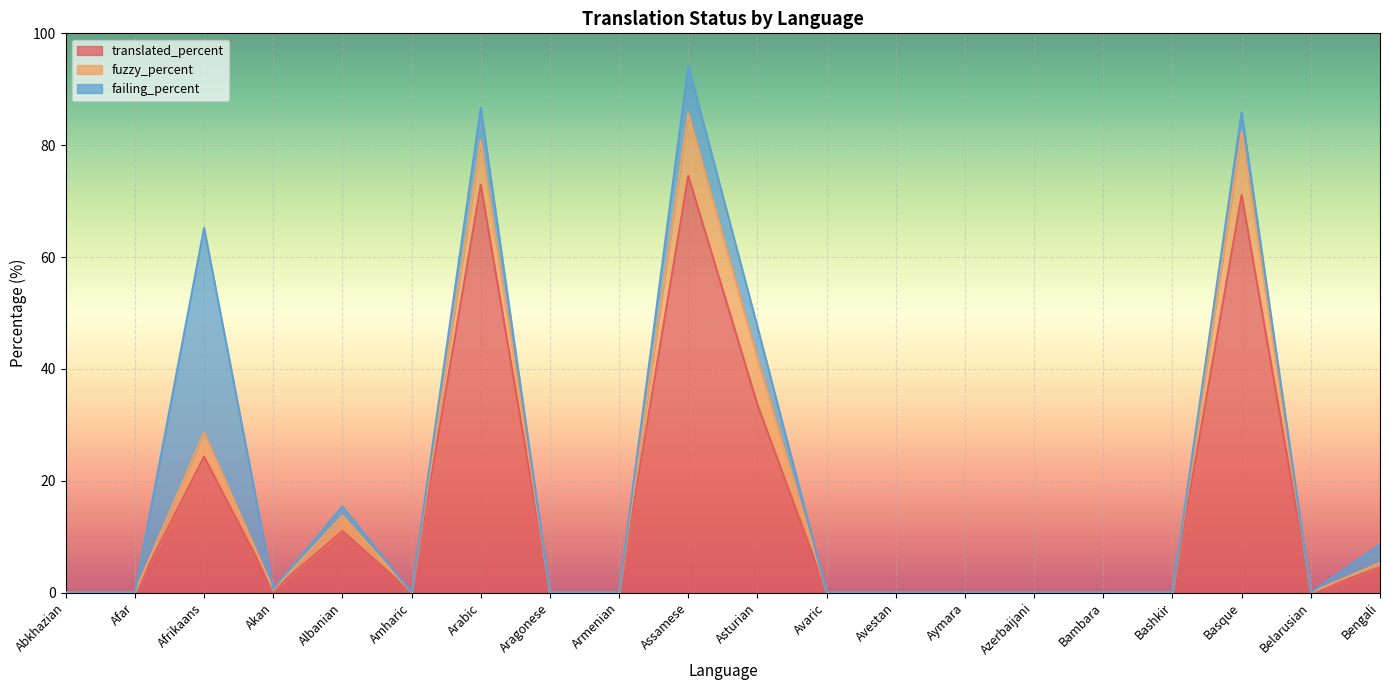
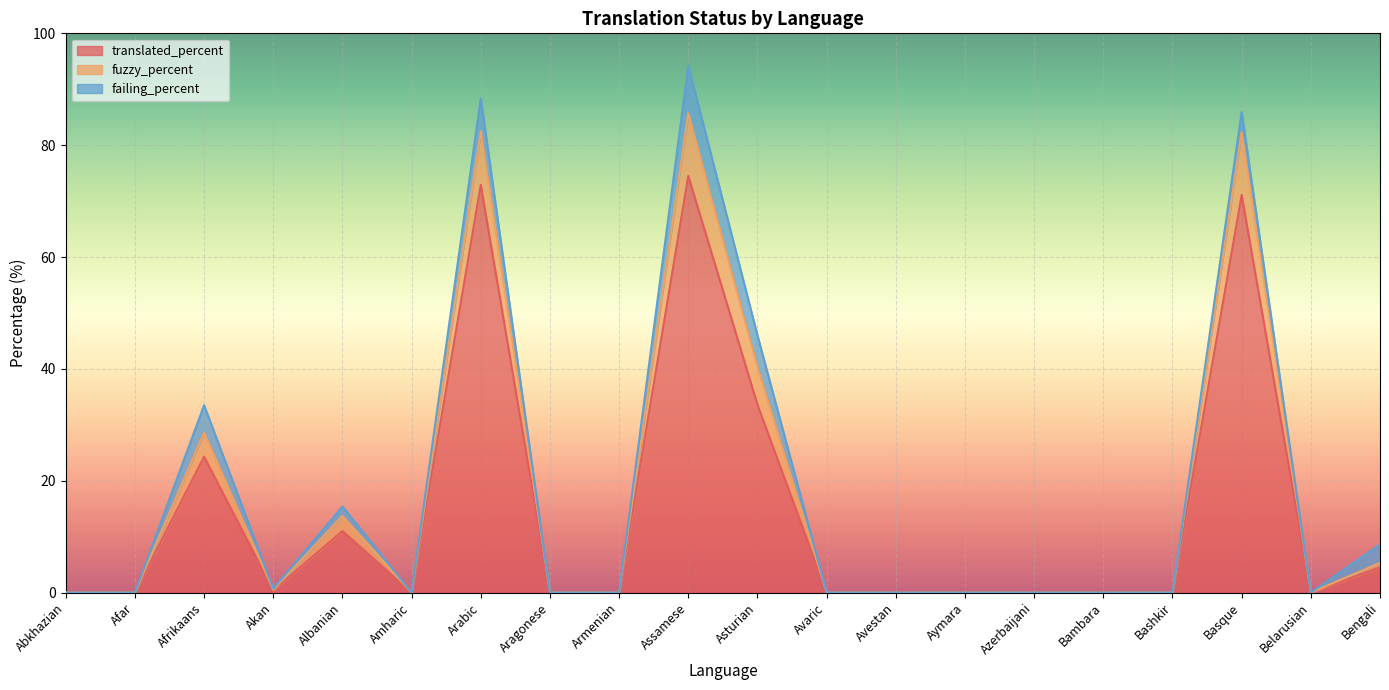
failing_percent, Afrikaans: 37 -> 5
fuzzy_percent, Arabic: 8 -> 10
fuzzy_percent, Asturian: 8 -> 7
